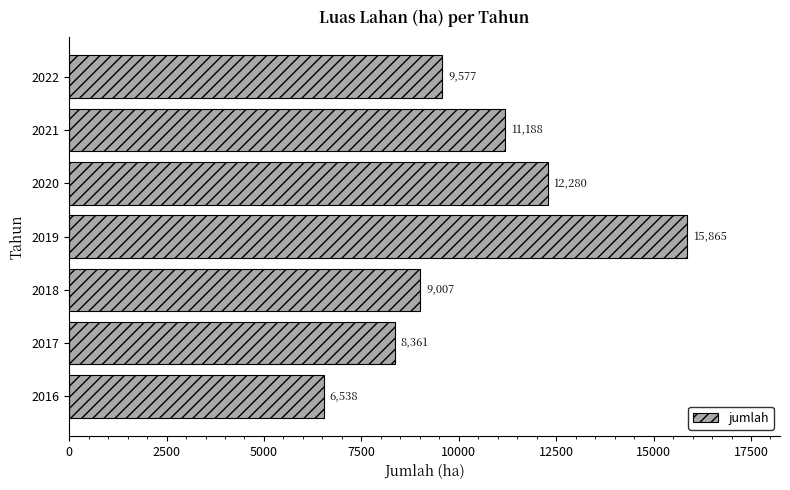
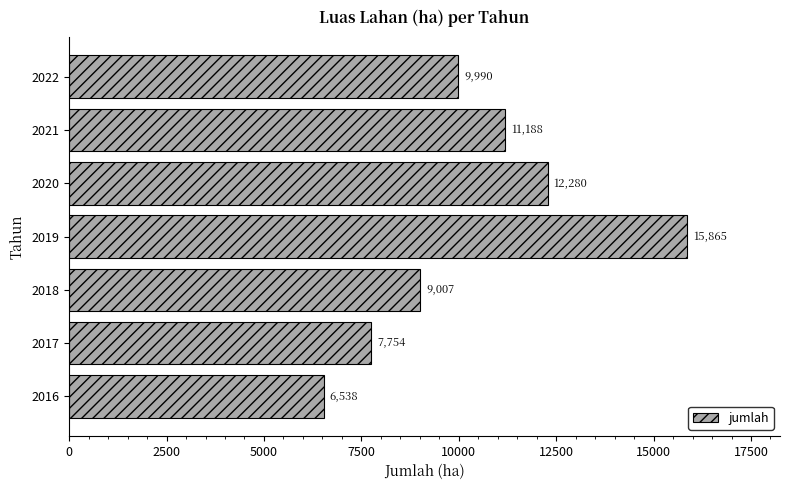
2022: 9,577 -> 9,990
2017: 8,361 -> 7,754
